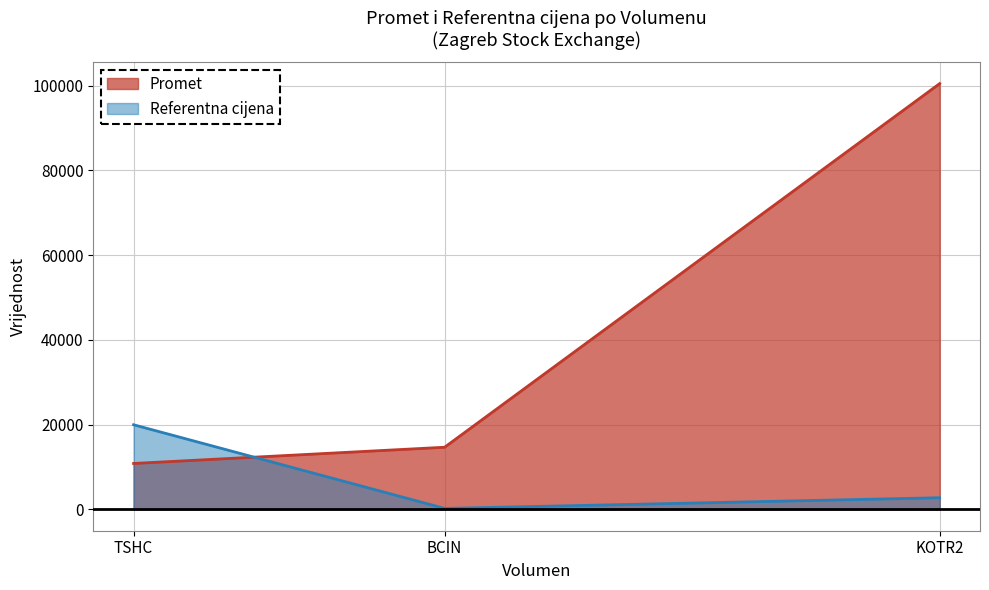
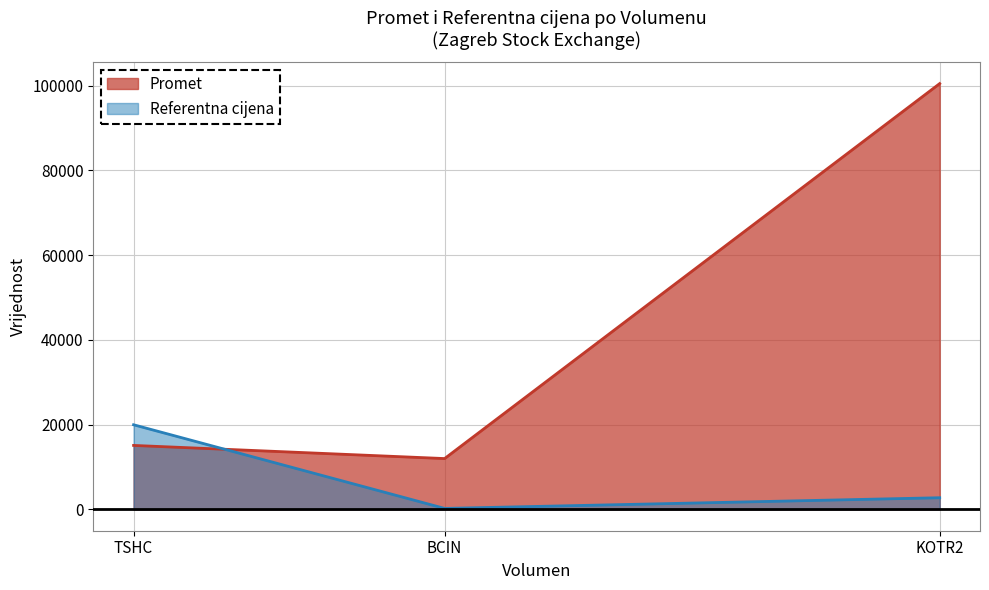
Promet, TSHC: 11000 -> 15000
Promet, BCIN: 15000 -> 12000
